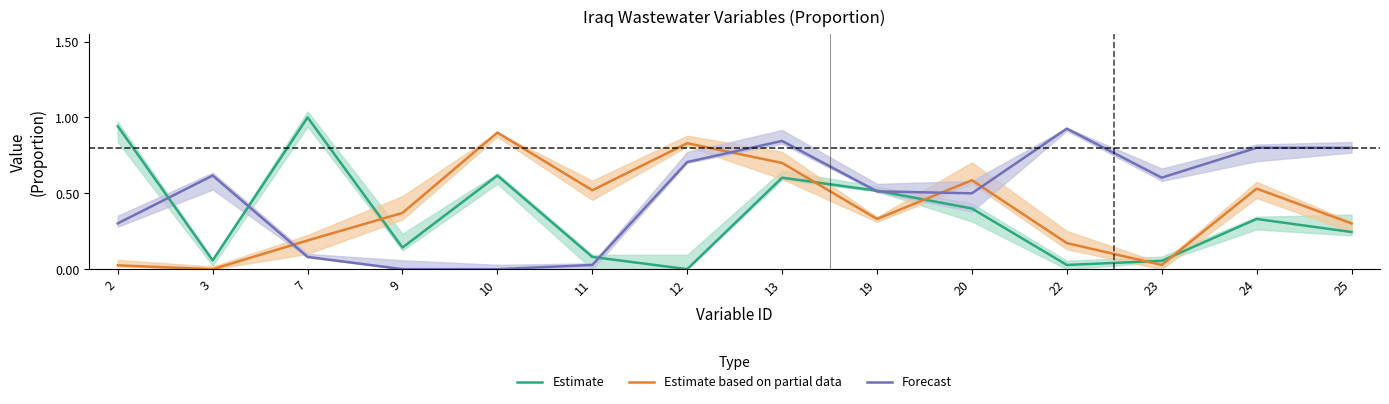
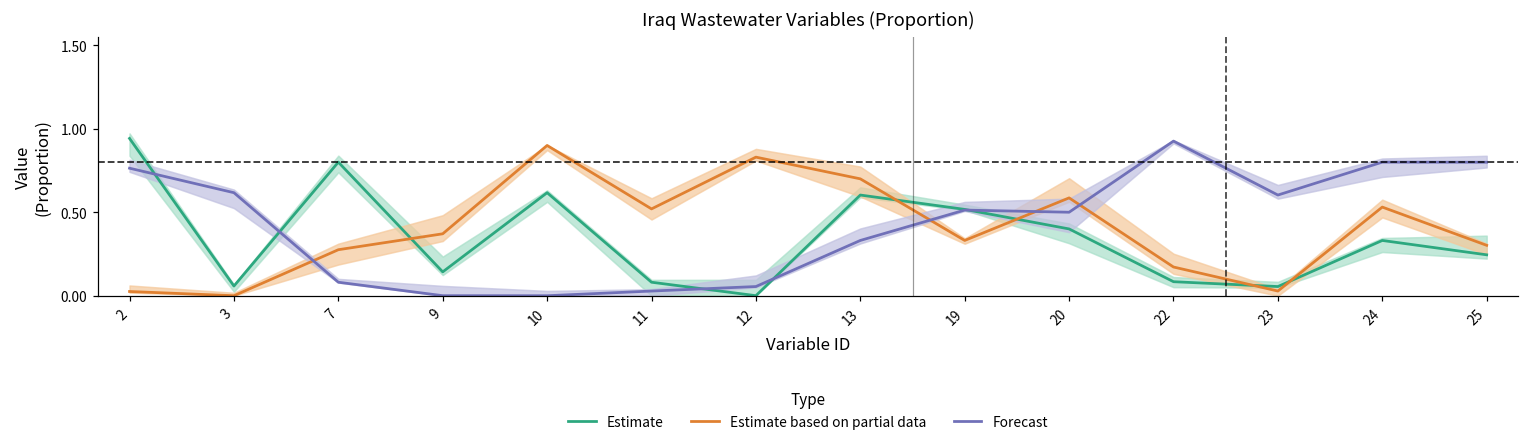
Forecast, 2: 0.30 -> 0.76
Estimate, 7: 1.0 -> 0.8
Estimate based on partial data, 7: 0.19 -> 0.28
Forecast, 12: 0.71 -> 0.06
Forecast, 13: 0.85 -> 0.33
Estimate, 22: 0.03 -> 0.08
